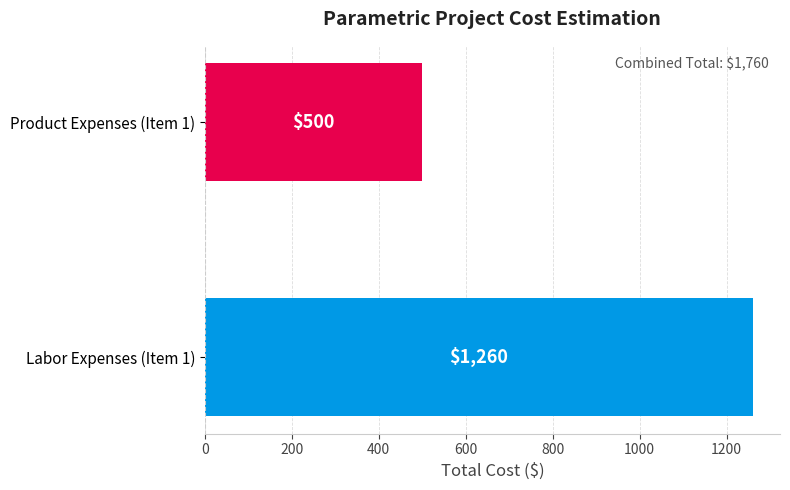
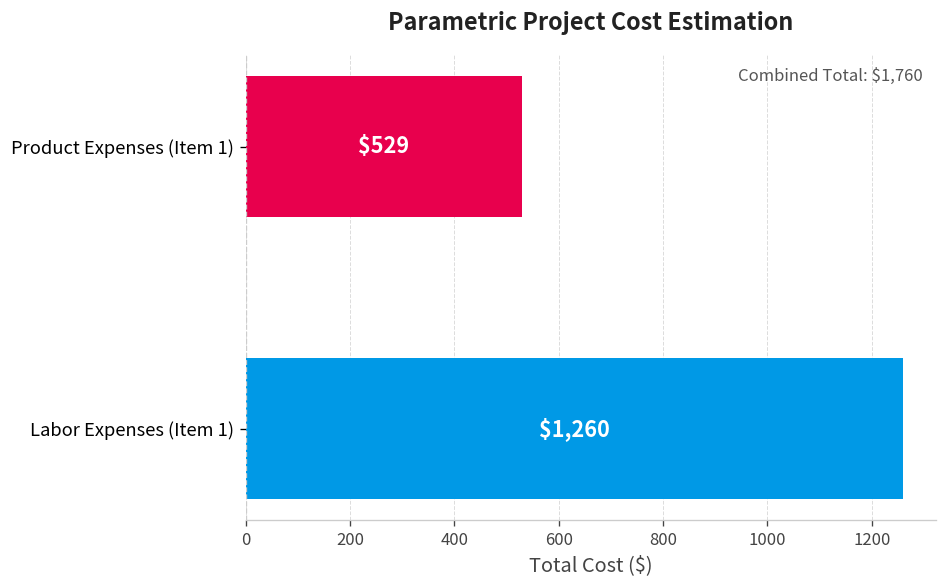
Product Expenses (Item 1): $500 -> $529
